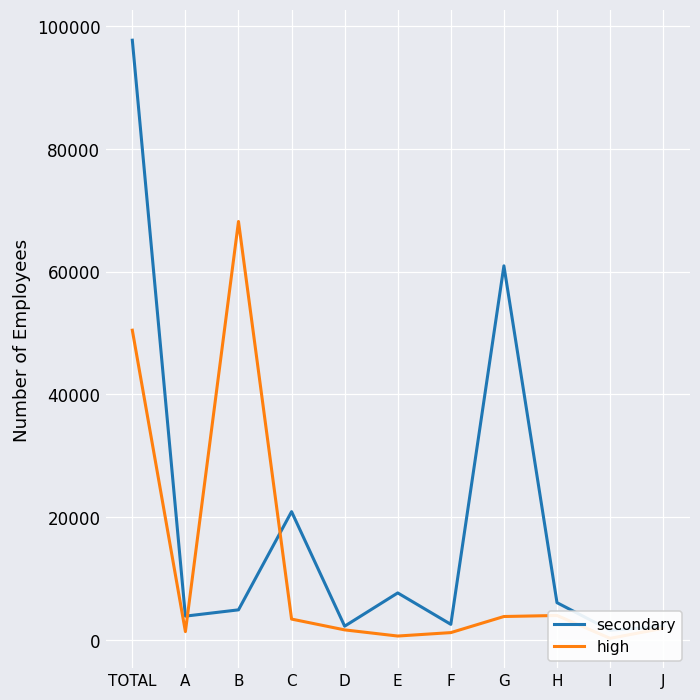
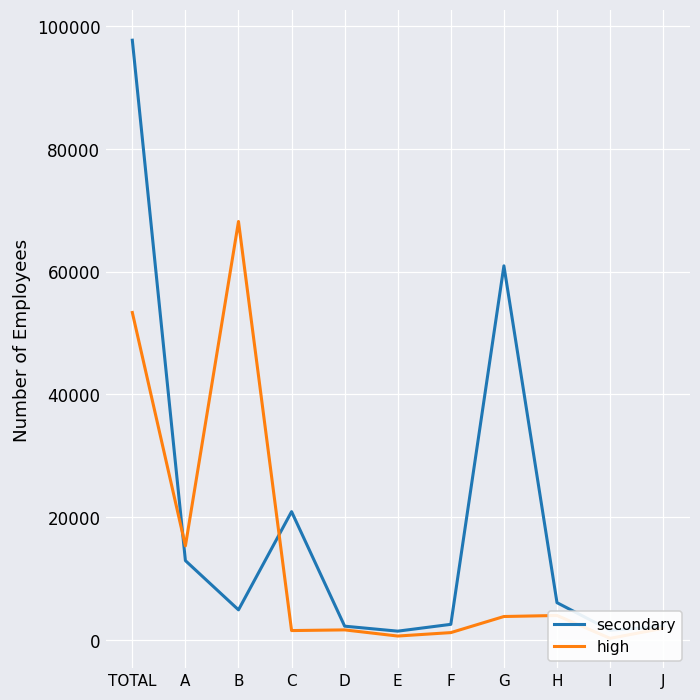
high, TOTAL: 50000 -> 53000
secondary, A: 4000 -> 13000
high, A: 1000 -> 15000
high, C: 3000 -> 2000
secondary, E: 8000 -> 1000
